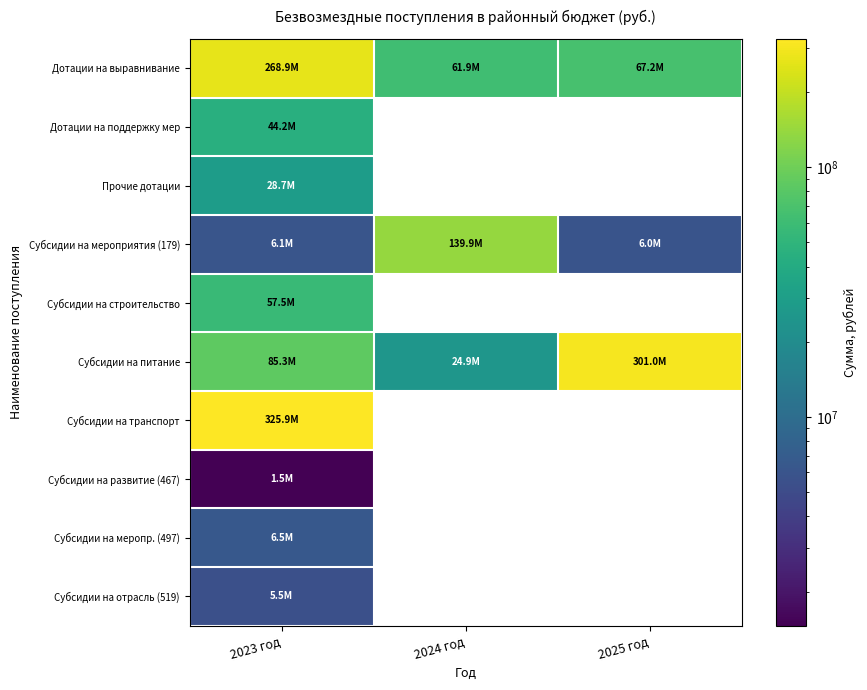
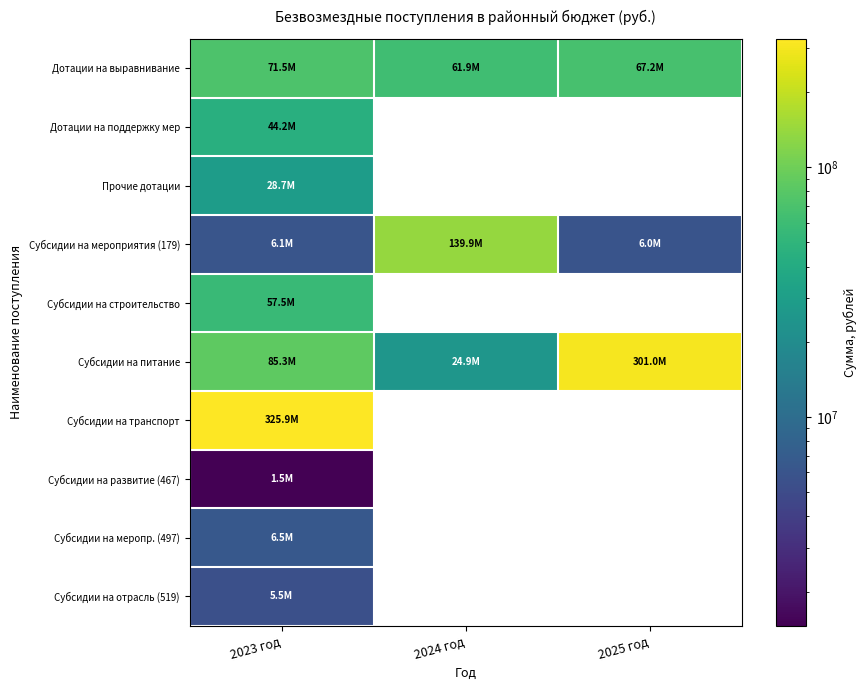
Дотации на выравнивание, 2023 год: 268.9M -> 71.5M
